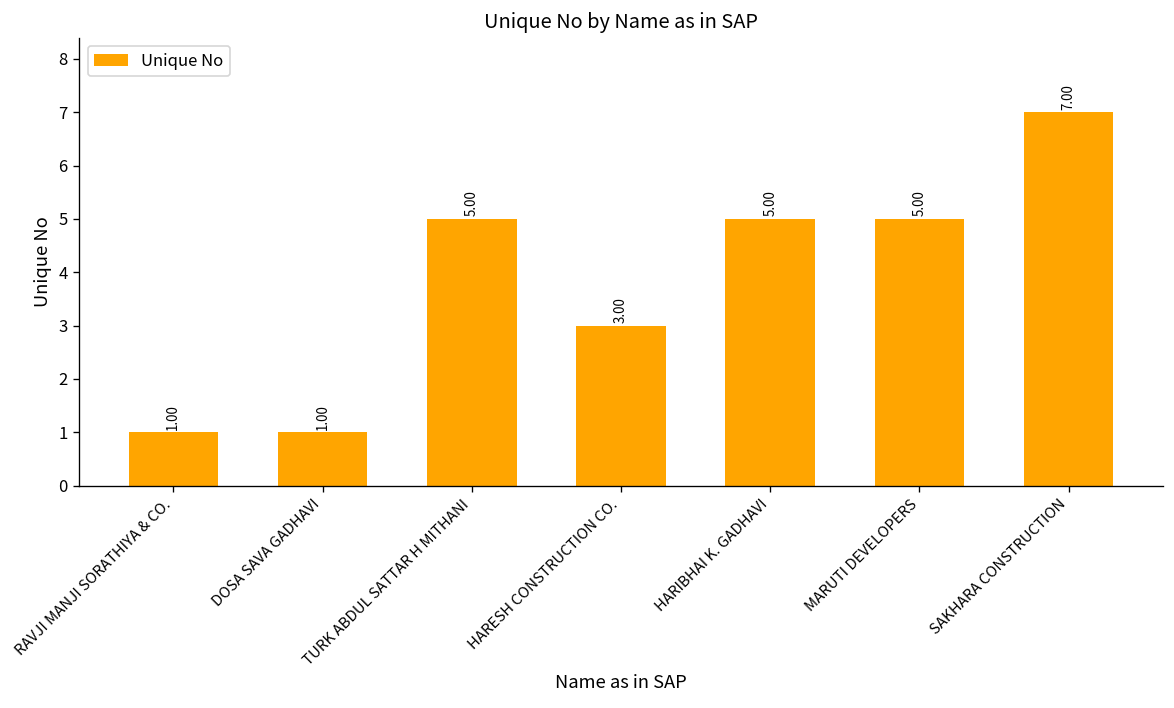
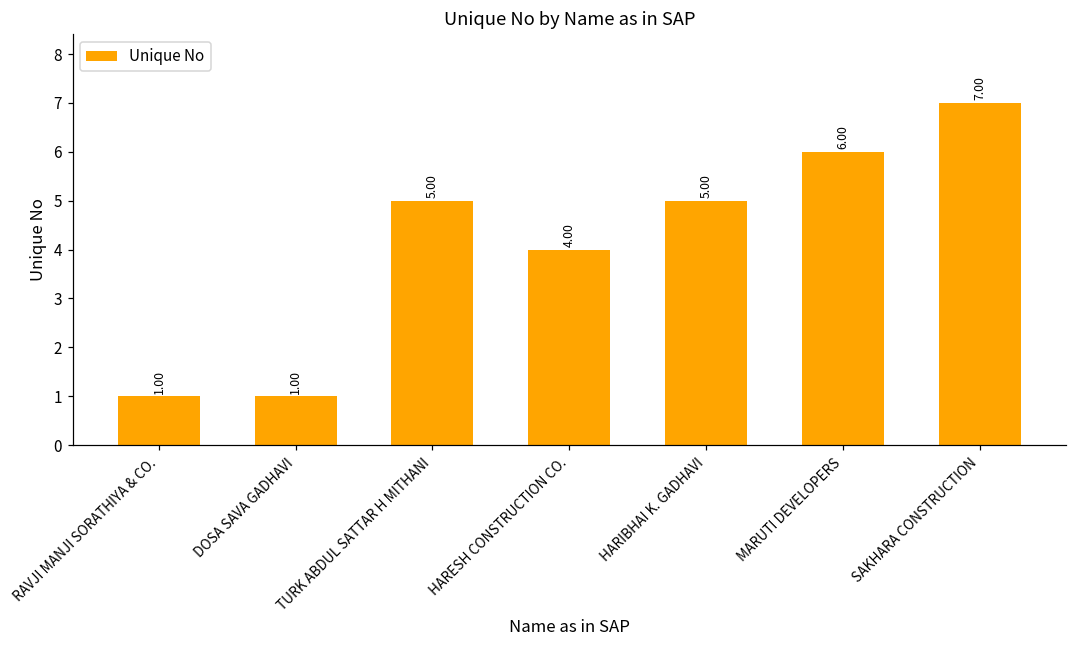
HARESH CONSTRUCTION CO.: 3.00 -> 4.00
MARUTI DEVELOPERS: 5.00 -> 6.00
